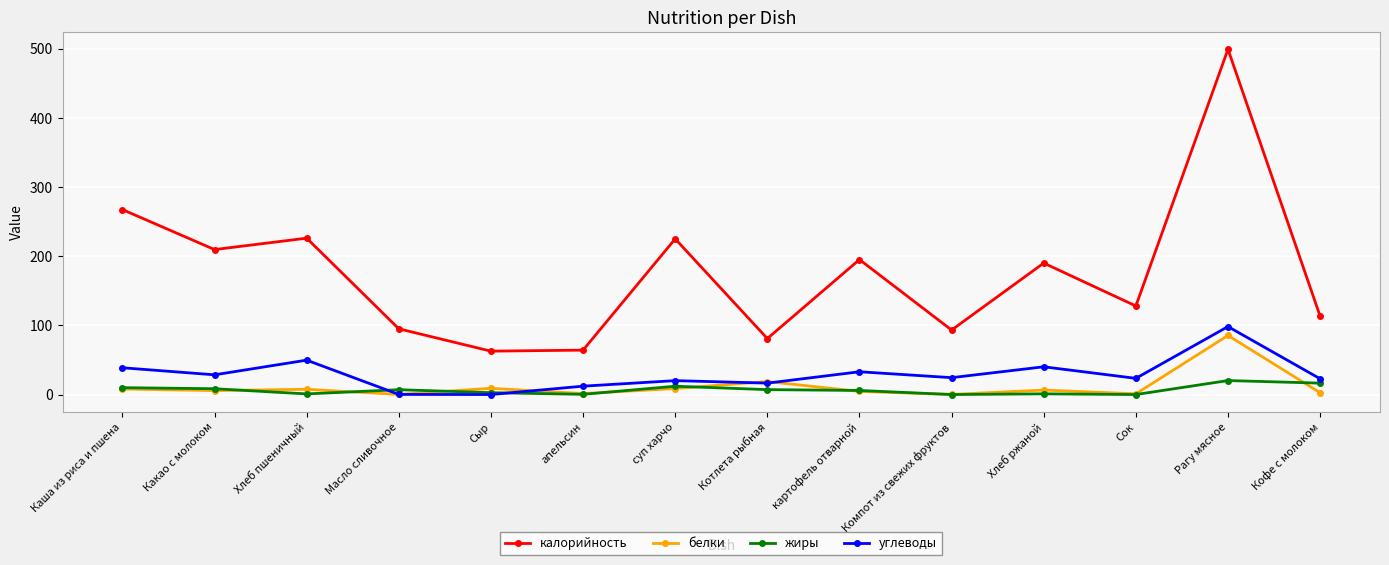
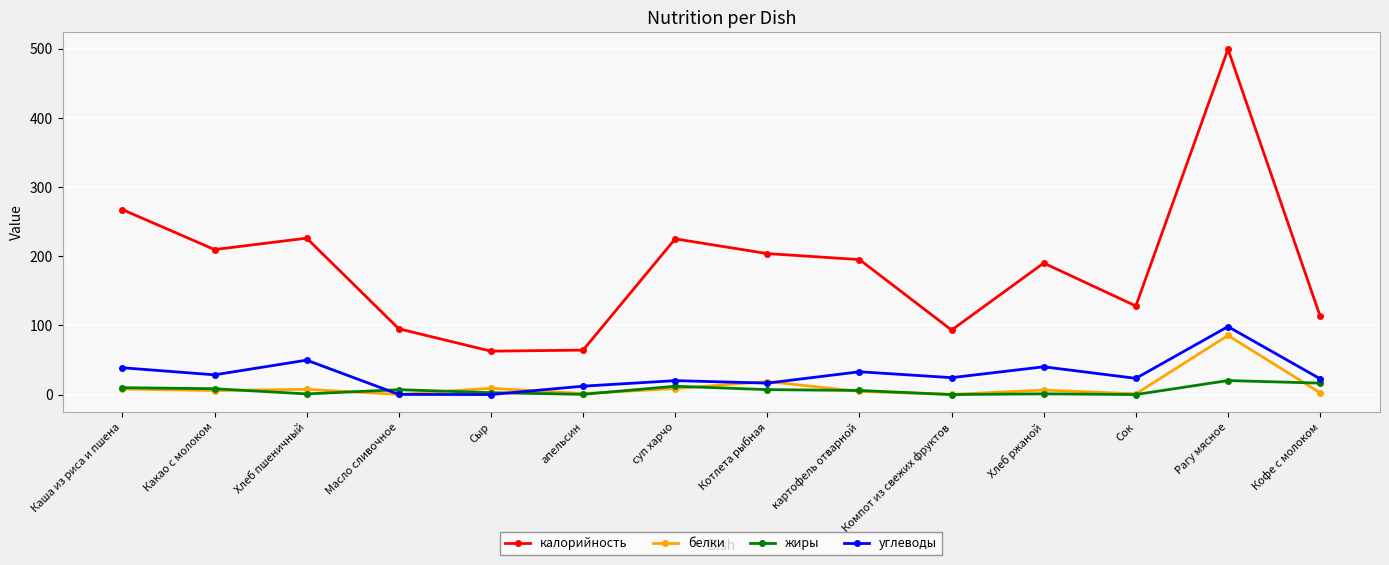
калорийность, Котлета рыбная: 80 -> 200
